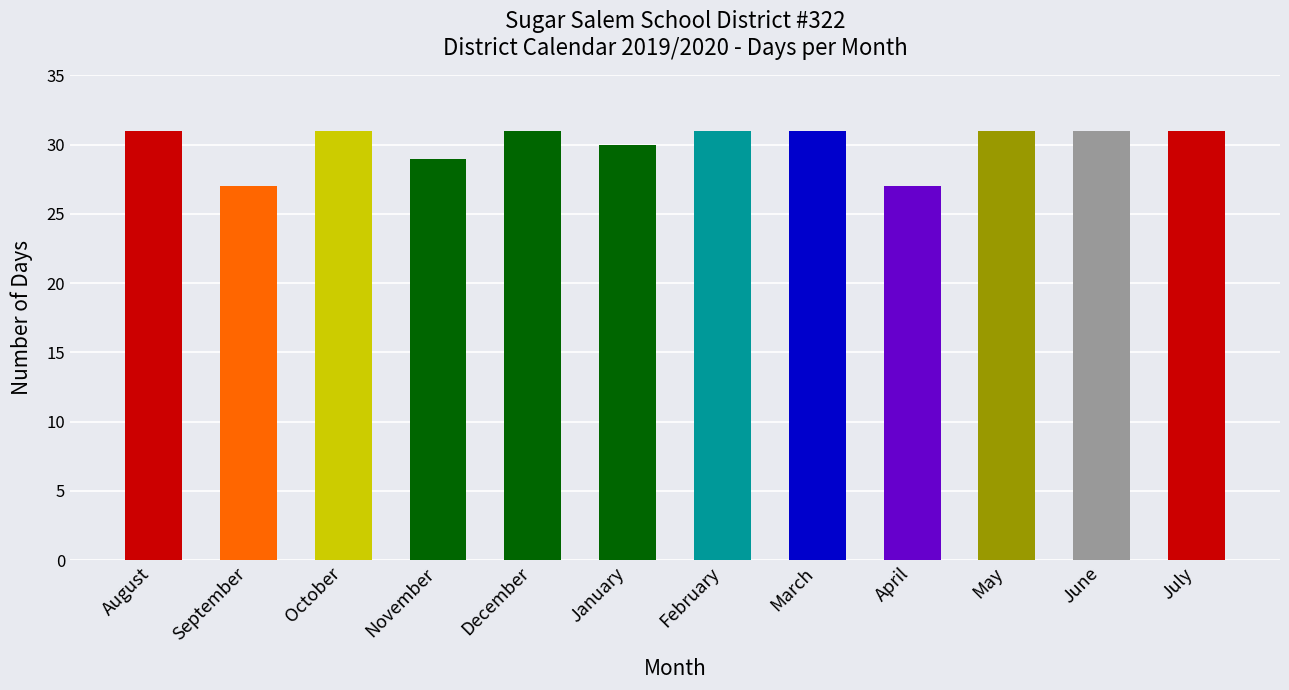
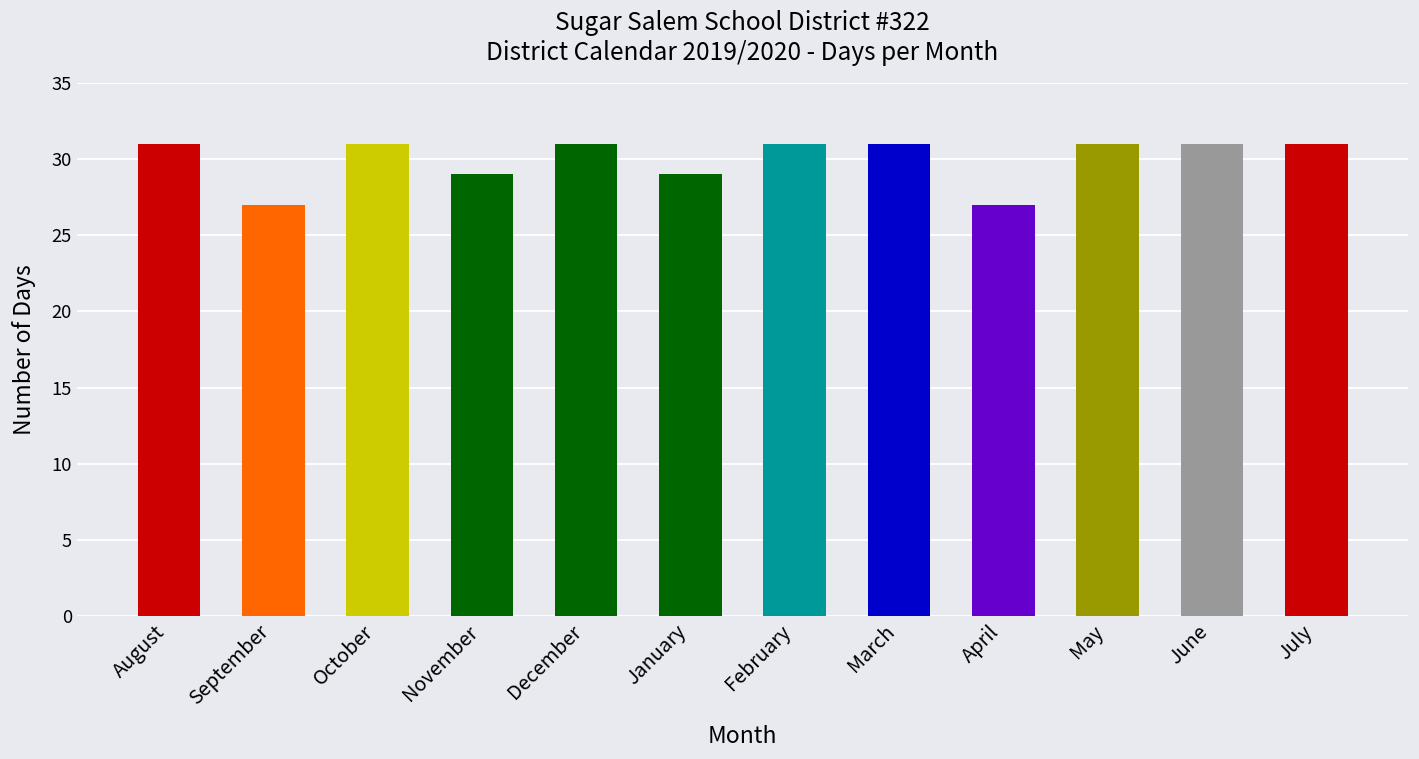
January: 30 -> 29
